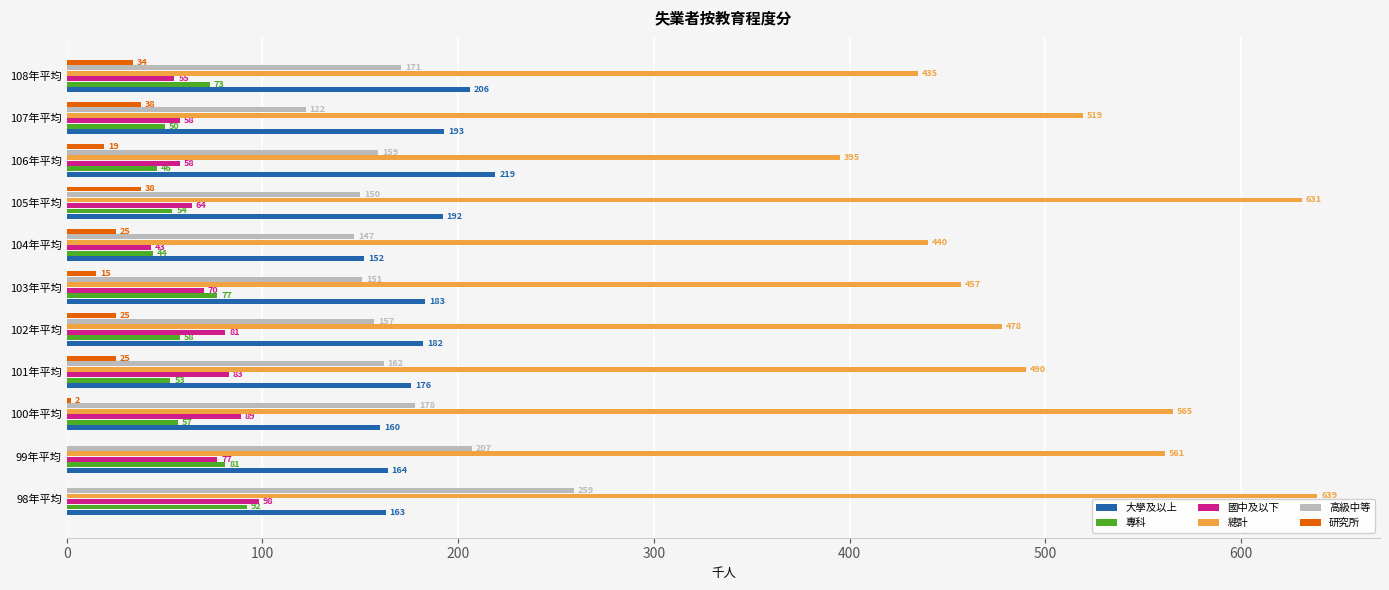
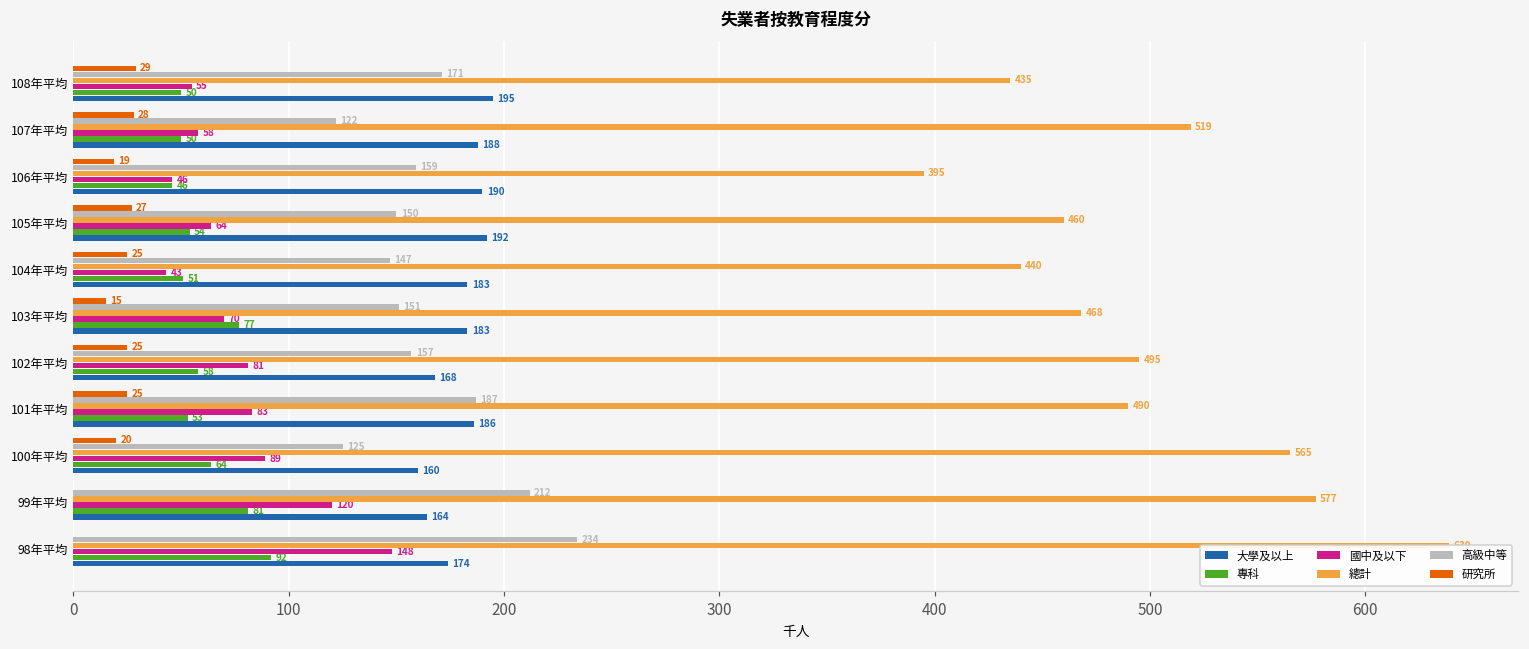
研究所, 108年平均: 34 -> 29
專科, 108年平均: 73 -> 50
大學及以上, 108年平均: 206 -> 195
研究所, 107年平均: 38 -> 28
大學及以上, 107年平均: 193 -> 188
國中及以下, 106年平均: 58 -> 46
大學及以上, 106年平均: 219 -> 190
研究所, 105年平均: 38 -> 27
總計, 105年平均: 631 -> 460
專科, 104年平均: 44 -> 51
大學及以上, 104年平均: 152 -> 183
總計, 103年平均: 457 -> 468
總計, 102年平均: 478 -> 495
大學及以上, 102年平均: 182 -> 168
高級中等, 101年平均: 162 -> 187
大學及以上, 101年平均: 176 -> 186
研究所, 100年平均: 2 -> 20
高級中等, 100年平均: 178 -> 125
專科, 100年平均: 57 -> 64
高級中等, 99年平均: 207 -> 212
總計, 99年平均: 561 -> 577
國中及以下, 99年平均: 77 -> 120
高級中等, 98年平均: 259 -> 234
國中及以下, 98年平均: 98 -> 148
大學及以上, 98年平均: 163 -> 174
